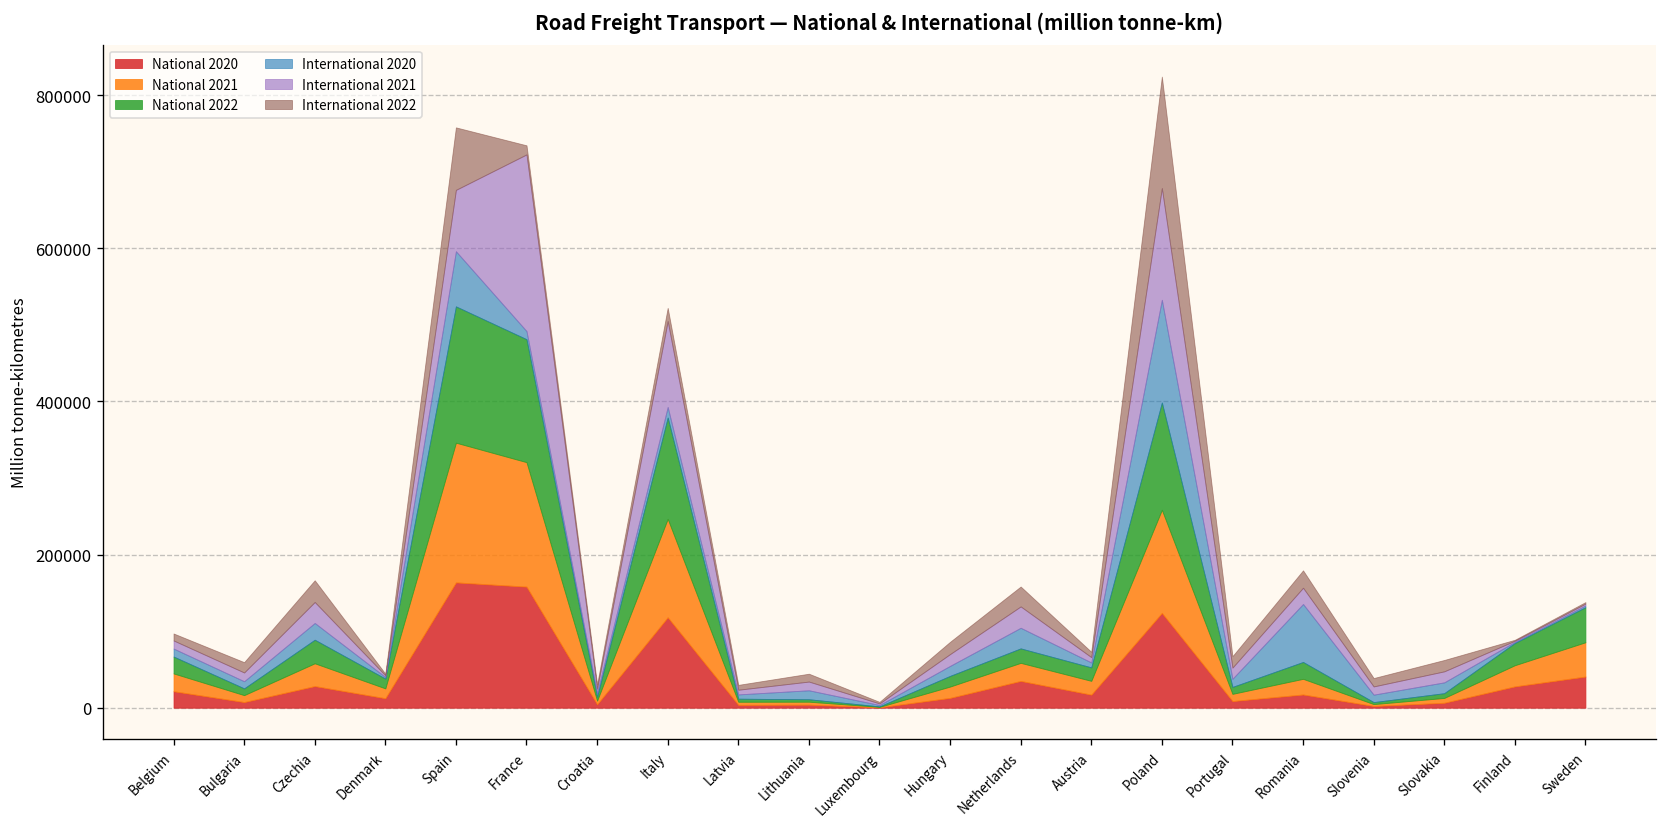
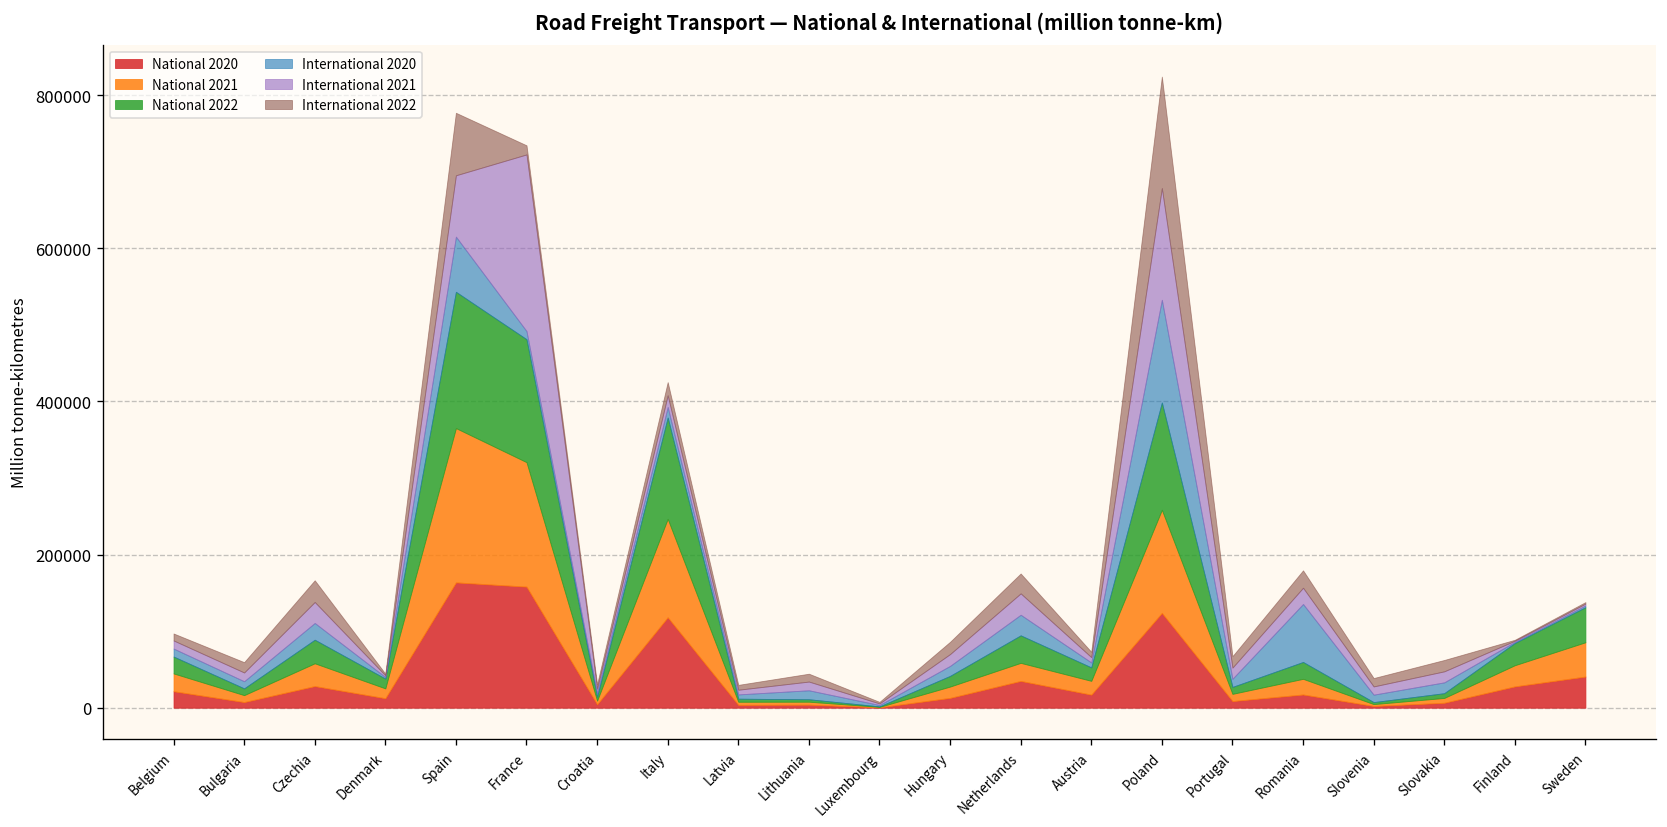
National 2021, Spain: 180000 -> 200000
International 2021, Italy: 110000 -> 20000
National 2022, Netherlands: 20000 -> 40000
